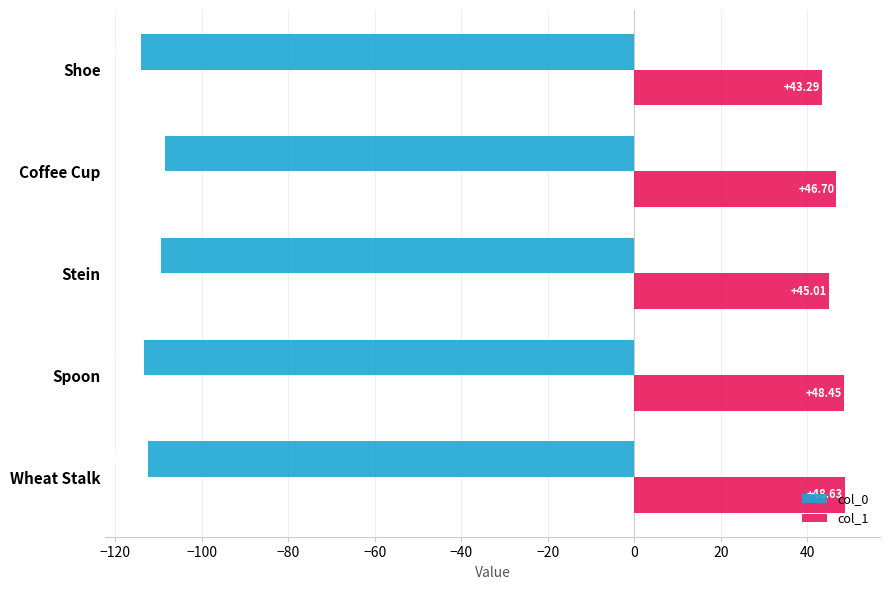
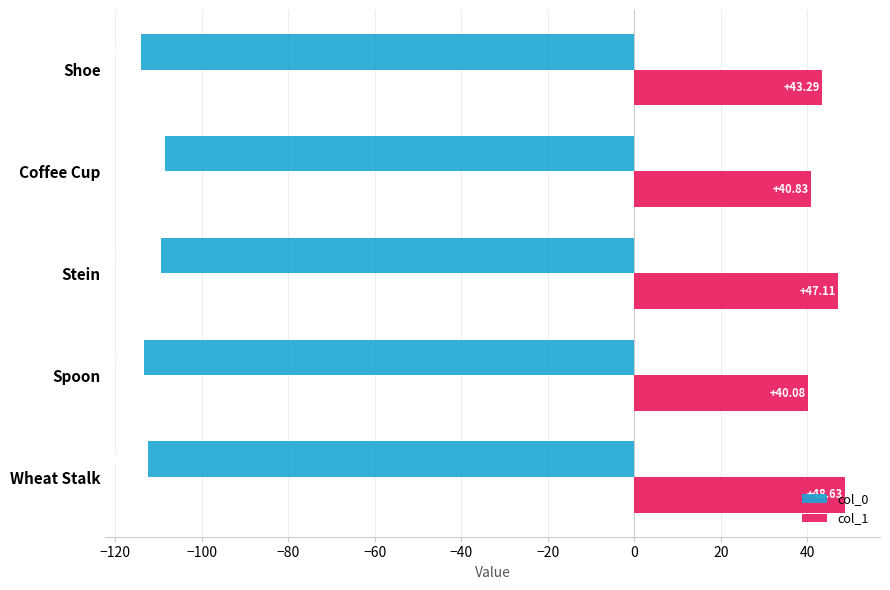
col_1, Coffee Cup: +46.70 -> +40.83
col_1, Stein: +45.01 -> +47.11
col_1, Spoon: +48.45 -> +40.08
